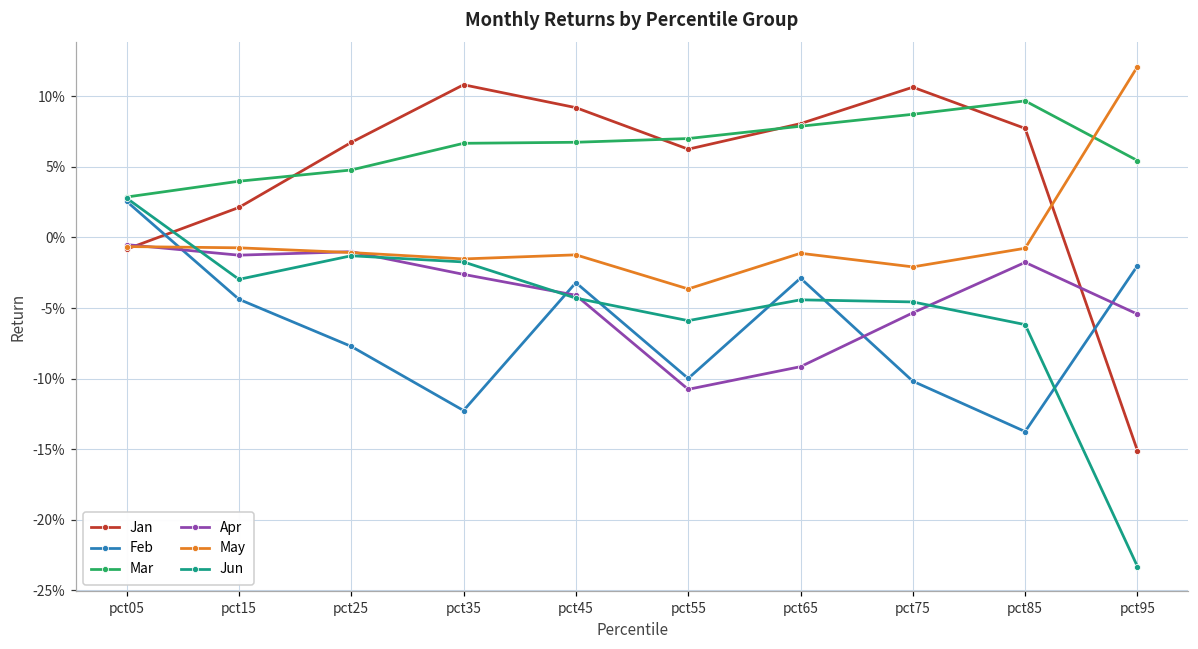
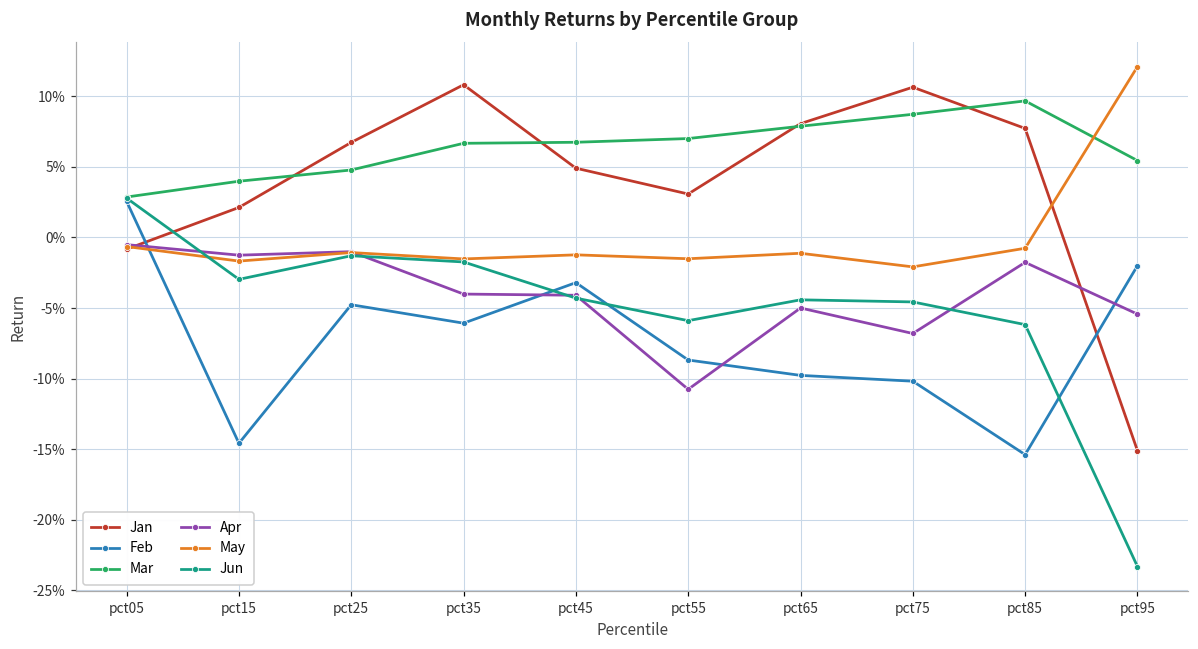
Feb, pct15: -4.4% -> -14.6%
May, pct15: -0.7% -> -1.7%
Feb, pct25: -7.7% -> -4.8%
Feb, pct35: -12.3% -> -6.1%
Apr, pct35: -2.6% -> -4.0%
Jan, pct45: 9.2% -> 4.9%
Jan, pct55: 6.2% -> 3.1%
Feb, pct55: -10.0% -> -8.7%
May, pct55: -3.6% -> -1.5%
Feb, pct65: -2.9% -> -9.8%
Apr, pct65: -9.2% -> -5.0%
Apr, pct75: -5.3% -> -6.8%
Feb, pct85: -13.7% -> -15.4%
